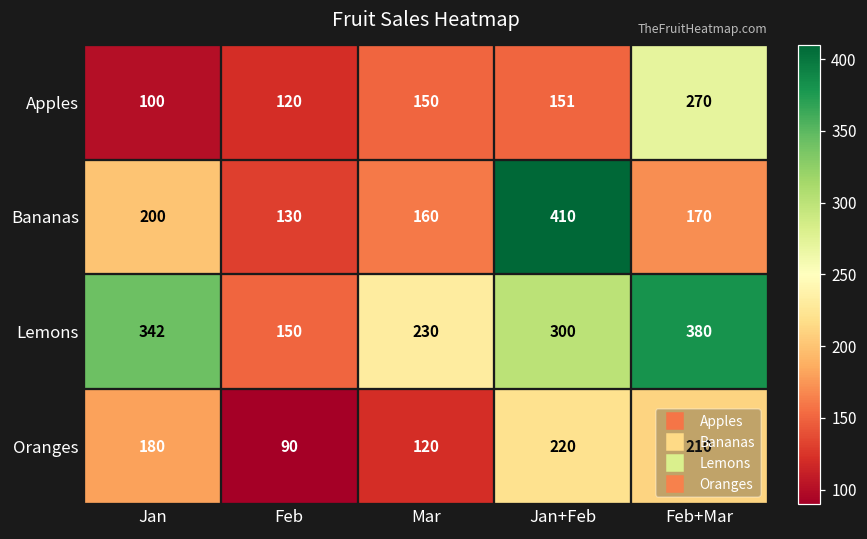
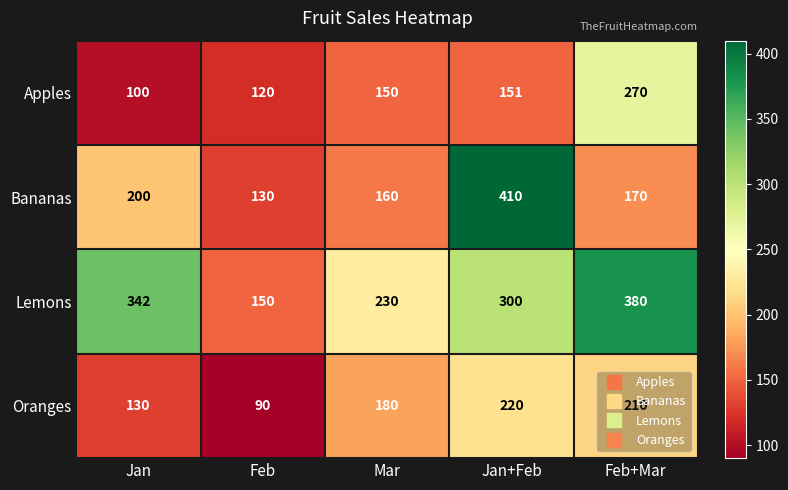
Oranges, Jan: 180 -> 130
Oranges, Mar: 120 -> 180
